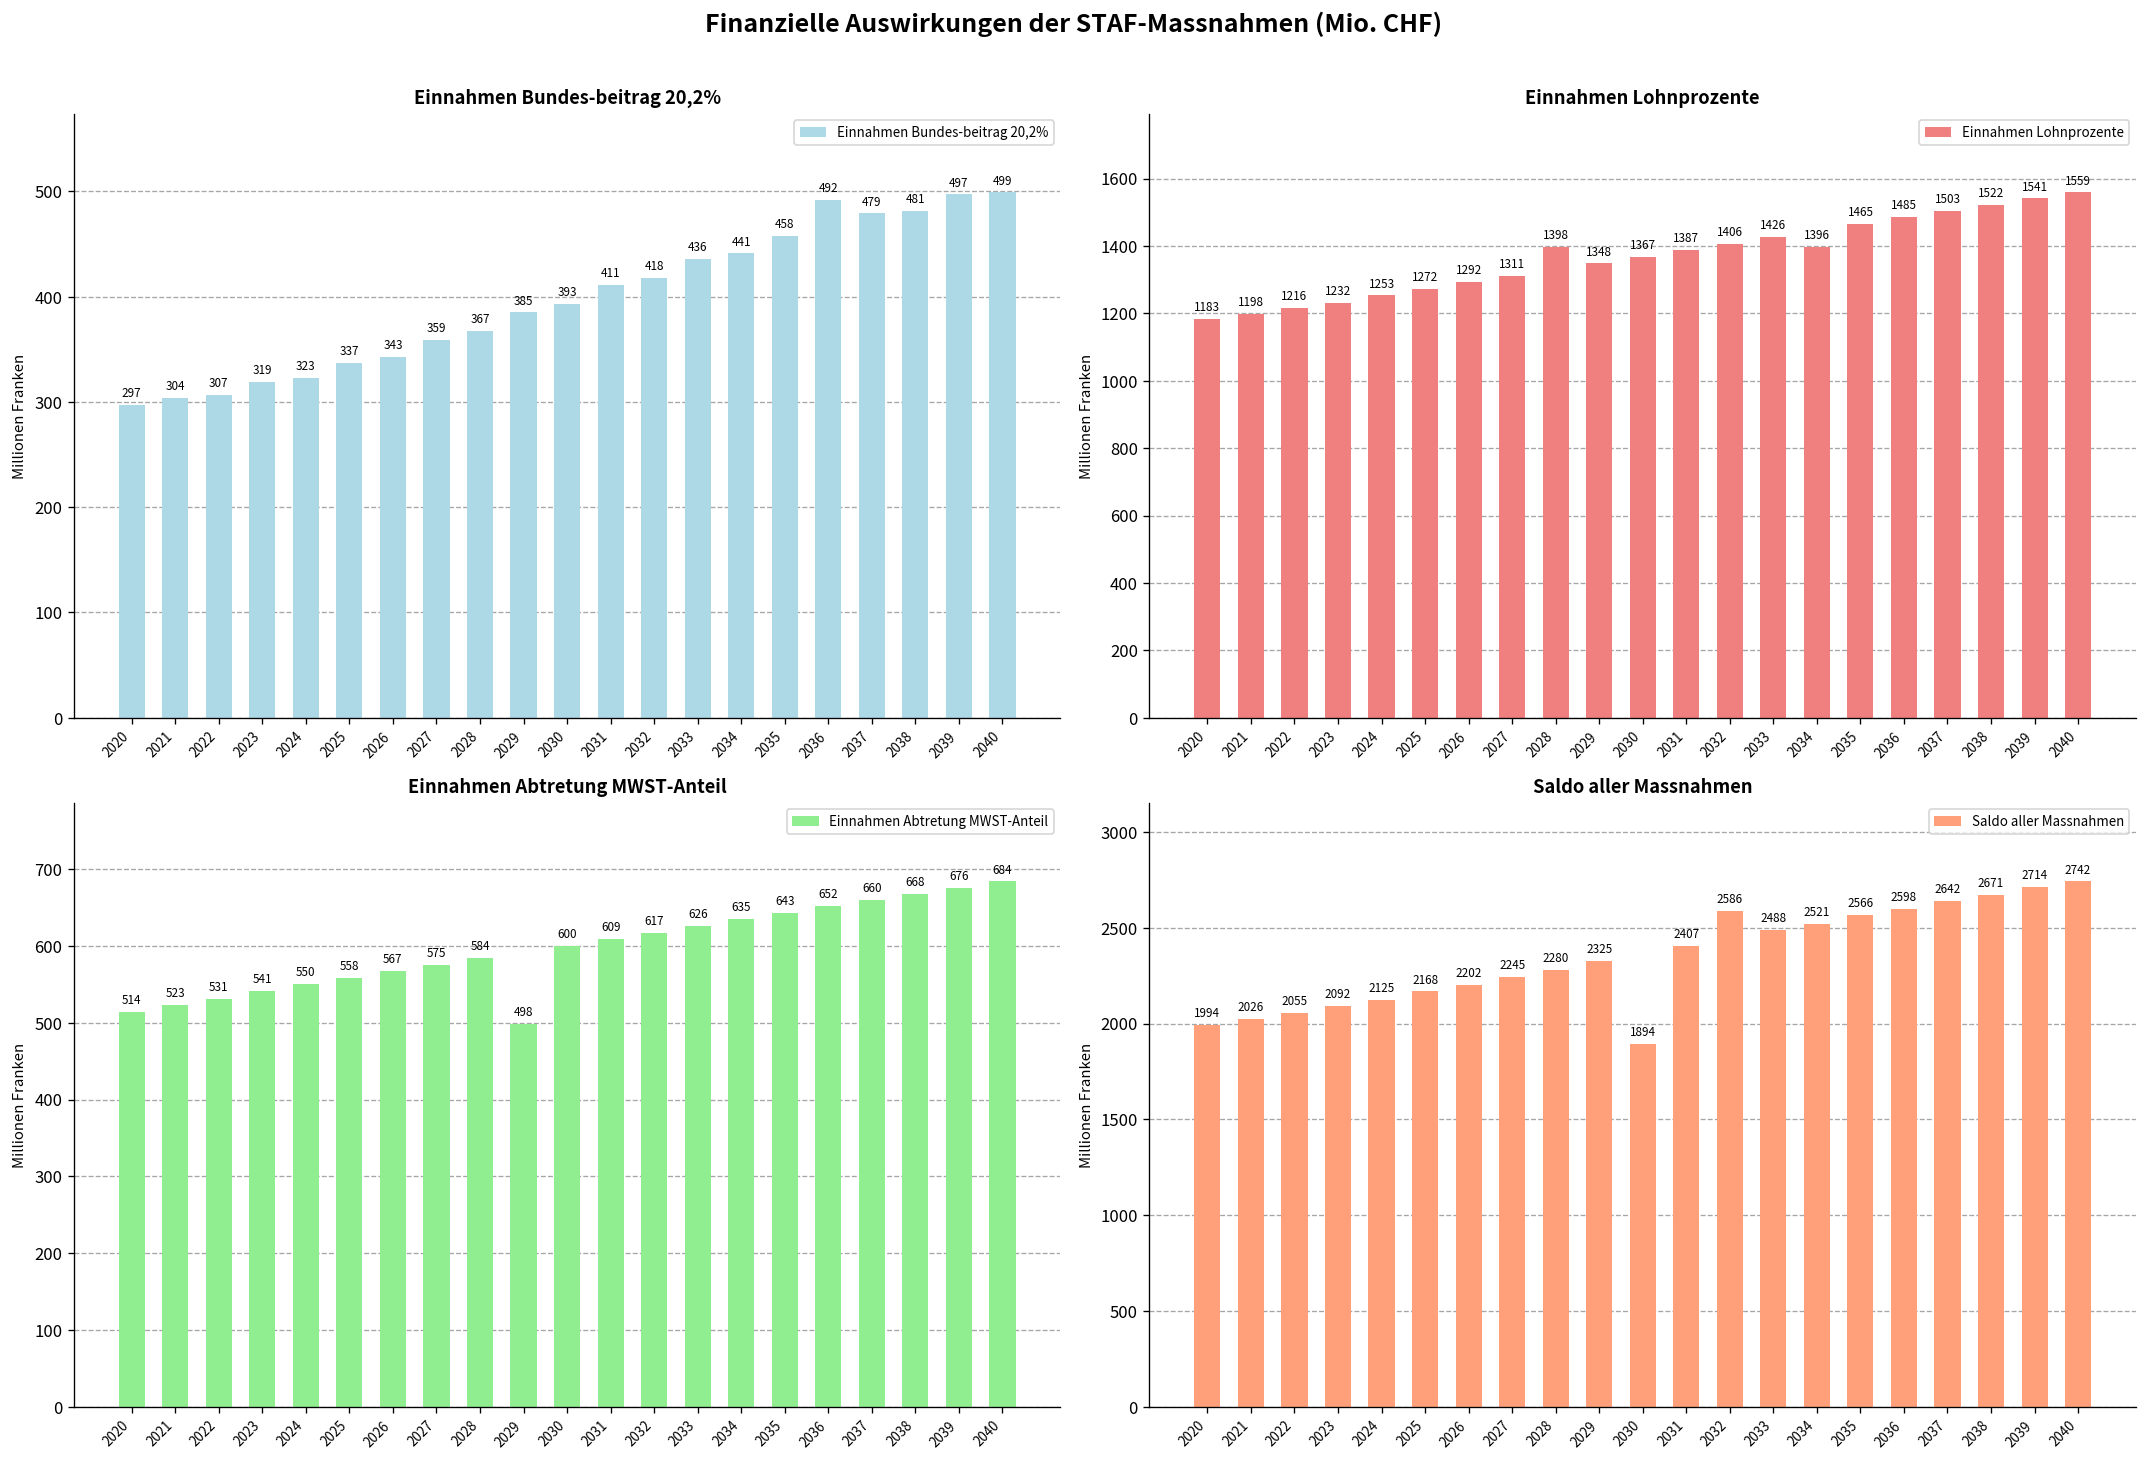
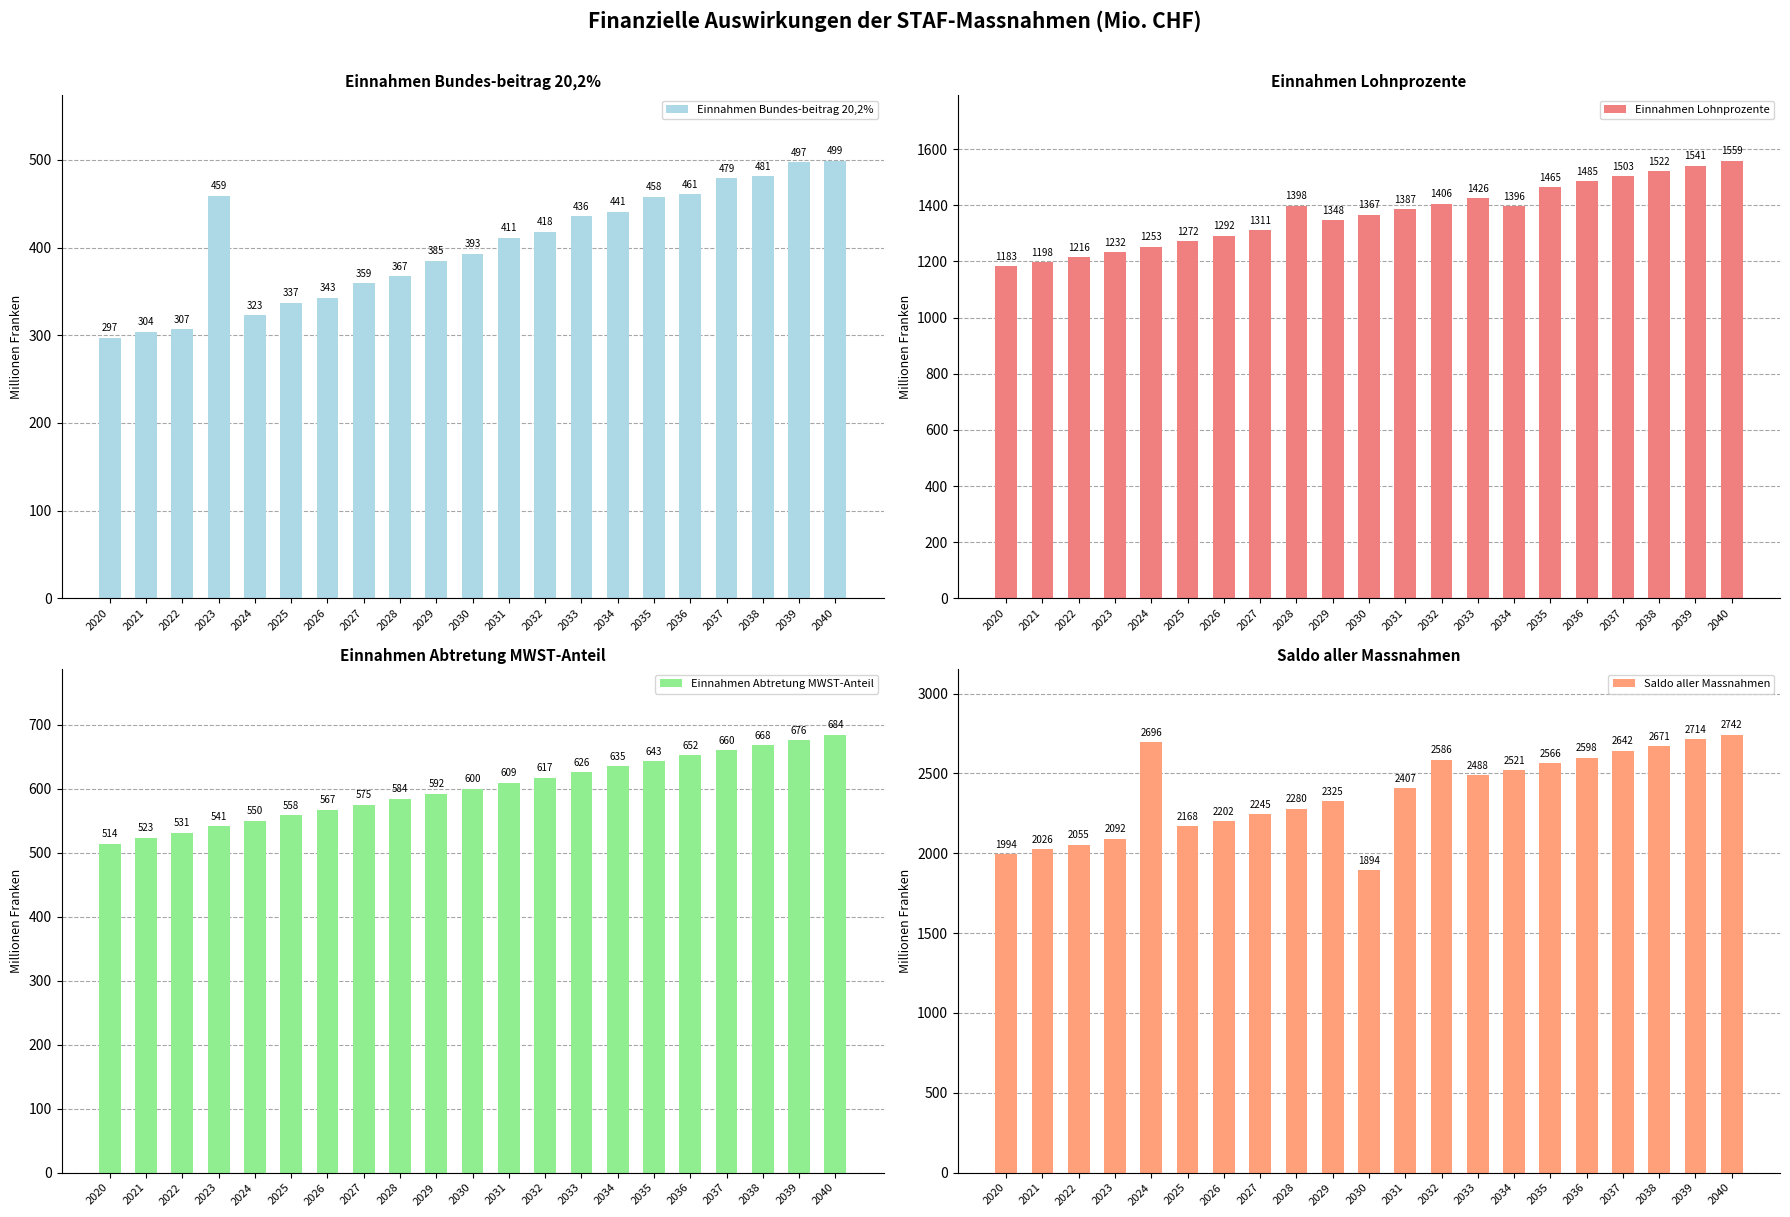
Einnahmen Bundes-beitrag 20,2%, 2023: 319 -> 459
Einnahmen Bundes-beitrag 20,2%, 2036: 492 -> 461
Einnahmen Abtretung MWST-Anteil, 2029: 498 -> 592
Saldo aller Massnahmen, 2024: 2125 -> 2696
